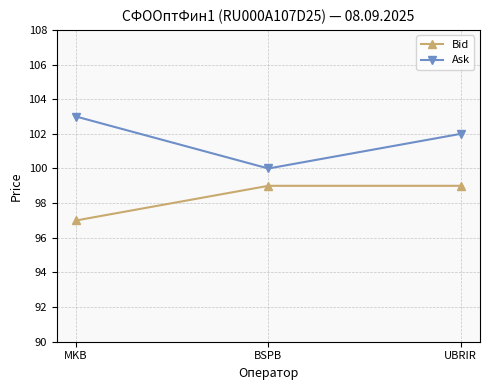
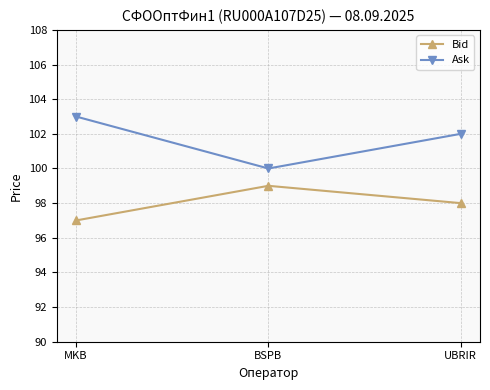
Bid, UBRIR: 99 -> 98
